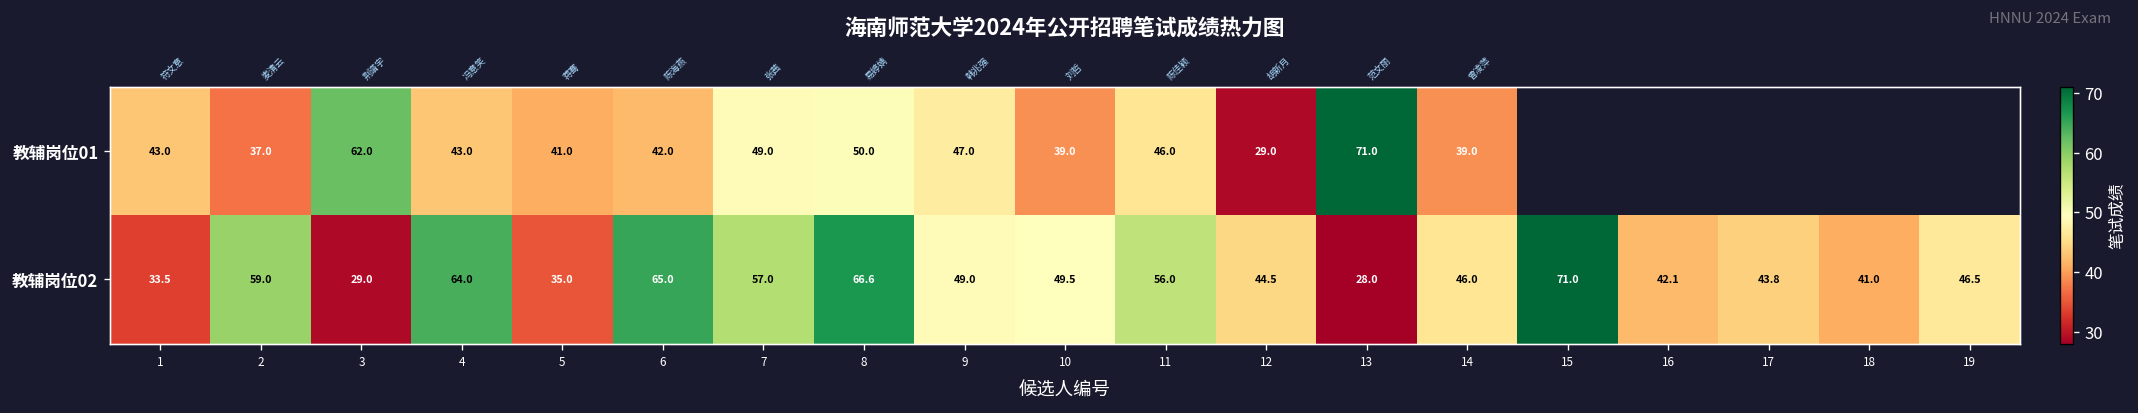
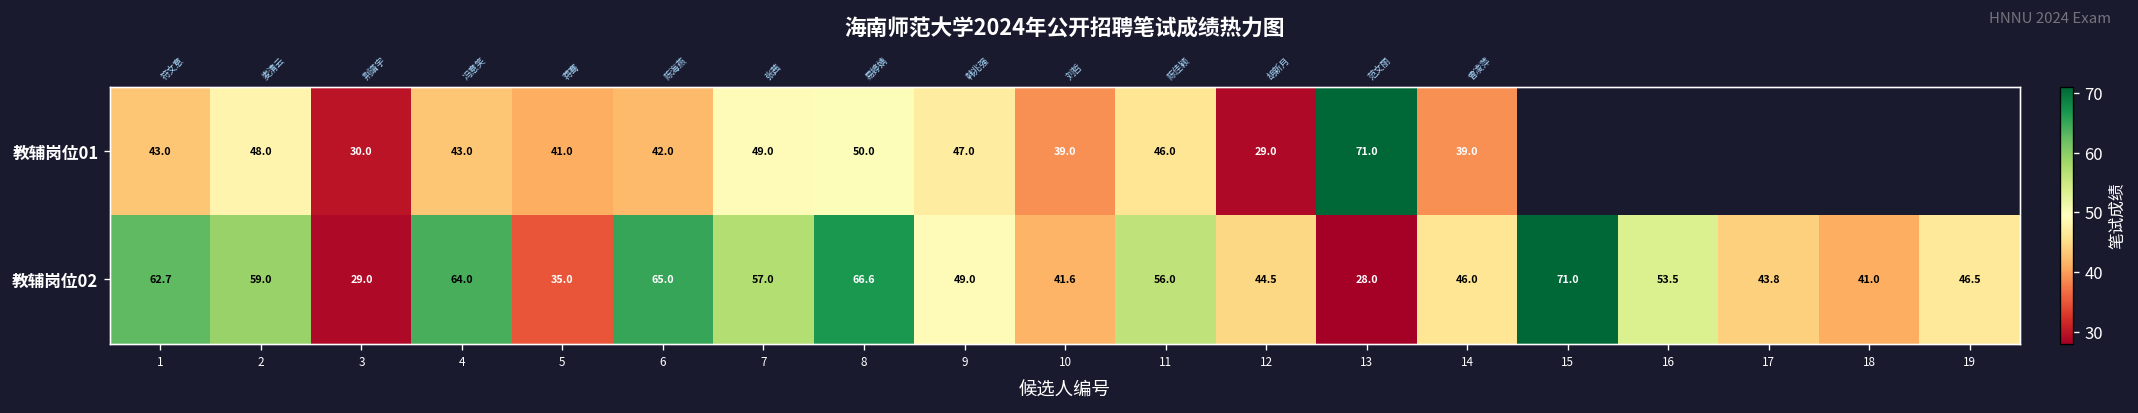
教辅岗位01, 2: 37.0 -> 48.0
教辅岗位01, 3: 62.0 -> 30.0
教辅岗位02, 1: 33.5 -> 62.7
教辅岗位02, 10: 49.5 -> 41.6
教辅岗位02, 16: 42.1 -> 53.5
